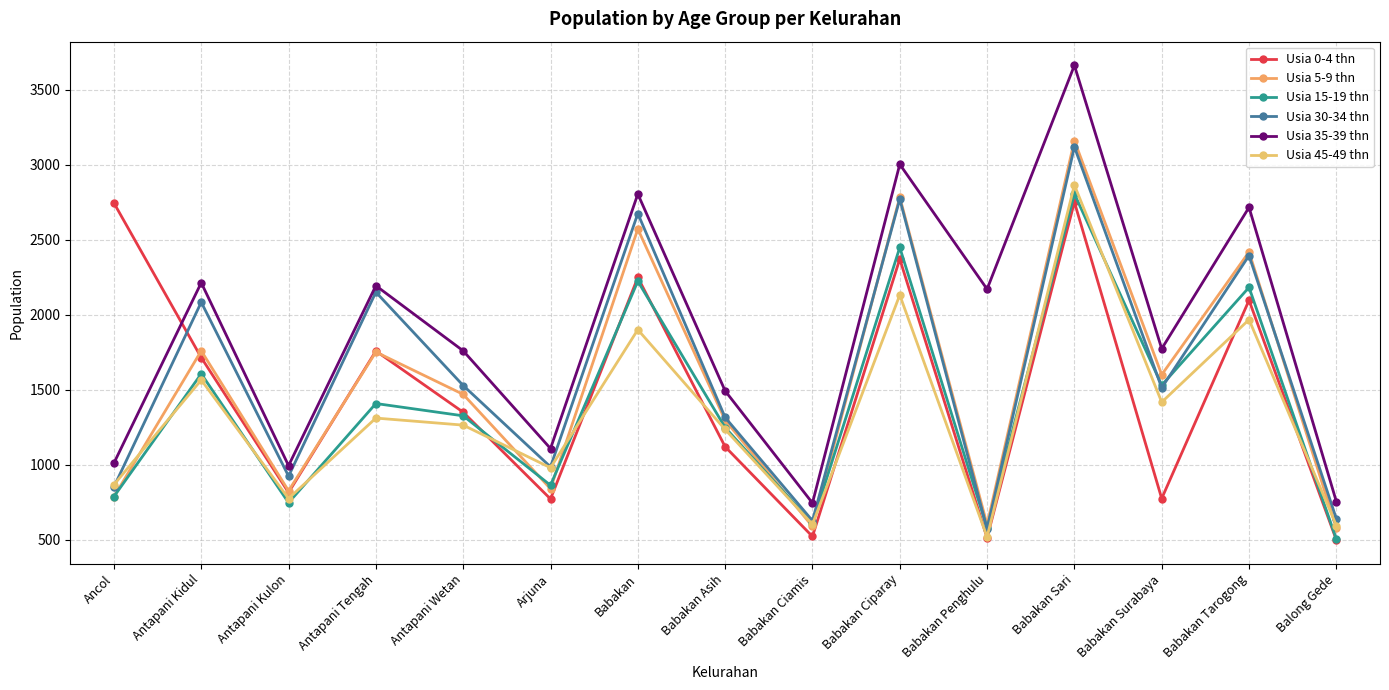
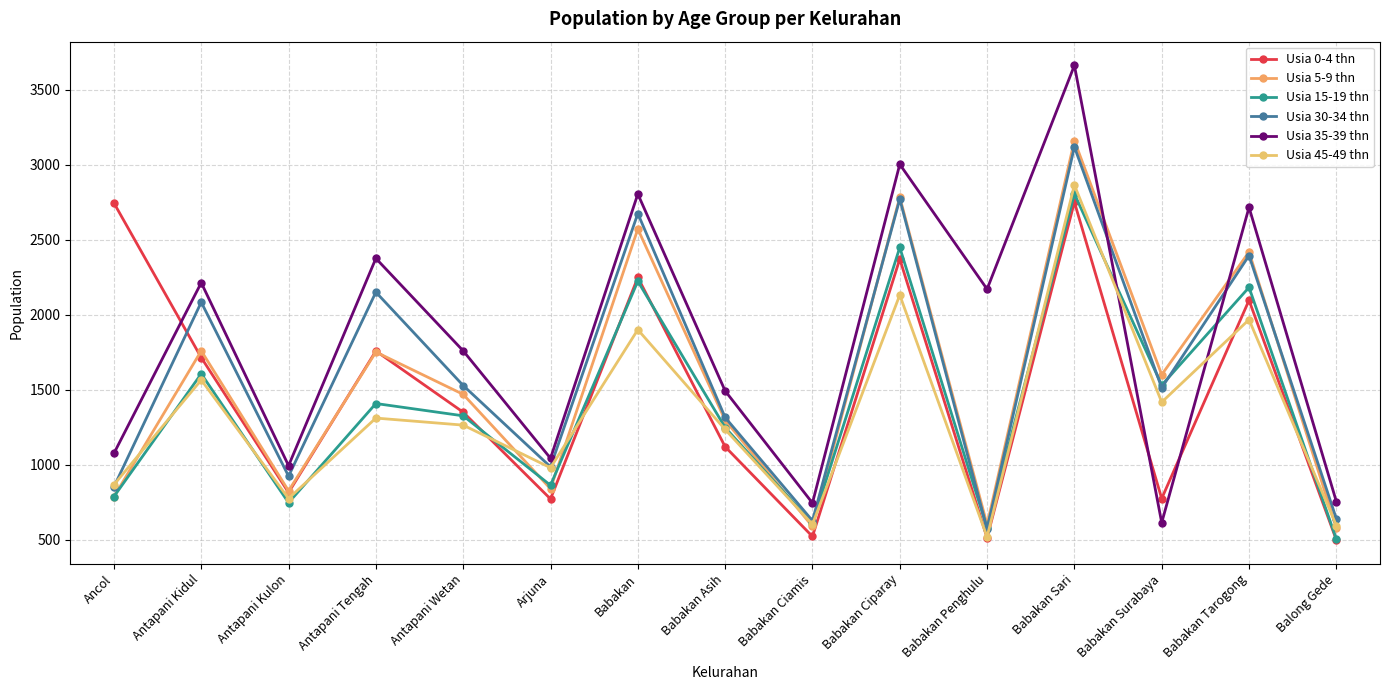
Usia 35-39 thn, Ancol: 1010 -> 1080
Usia 35-39 thn, Antapani Tengah: 2190 -> 2380
Usia 35-39 thn, Arjuna: 1110 -> 1040
Usia 35-39 thn, Babakan Surabaya: 1770 -> 610
